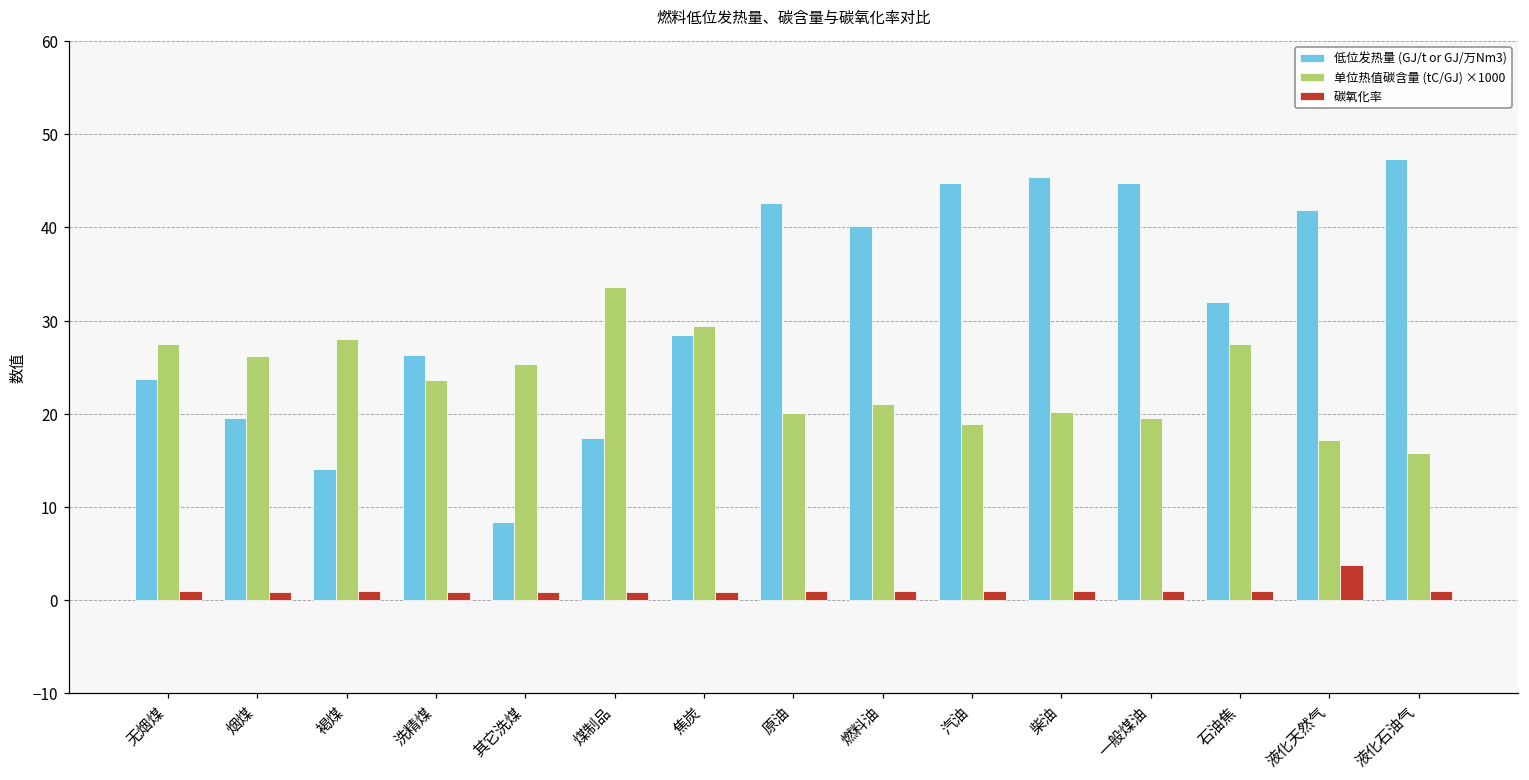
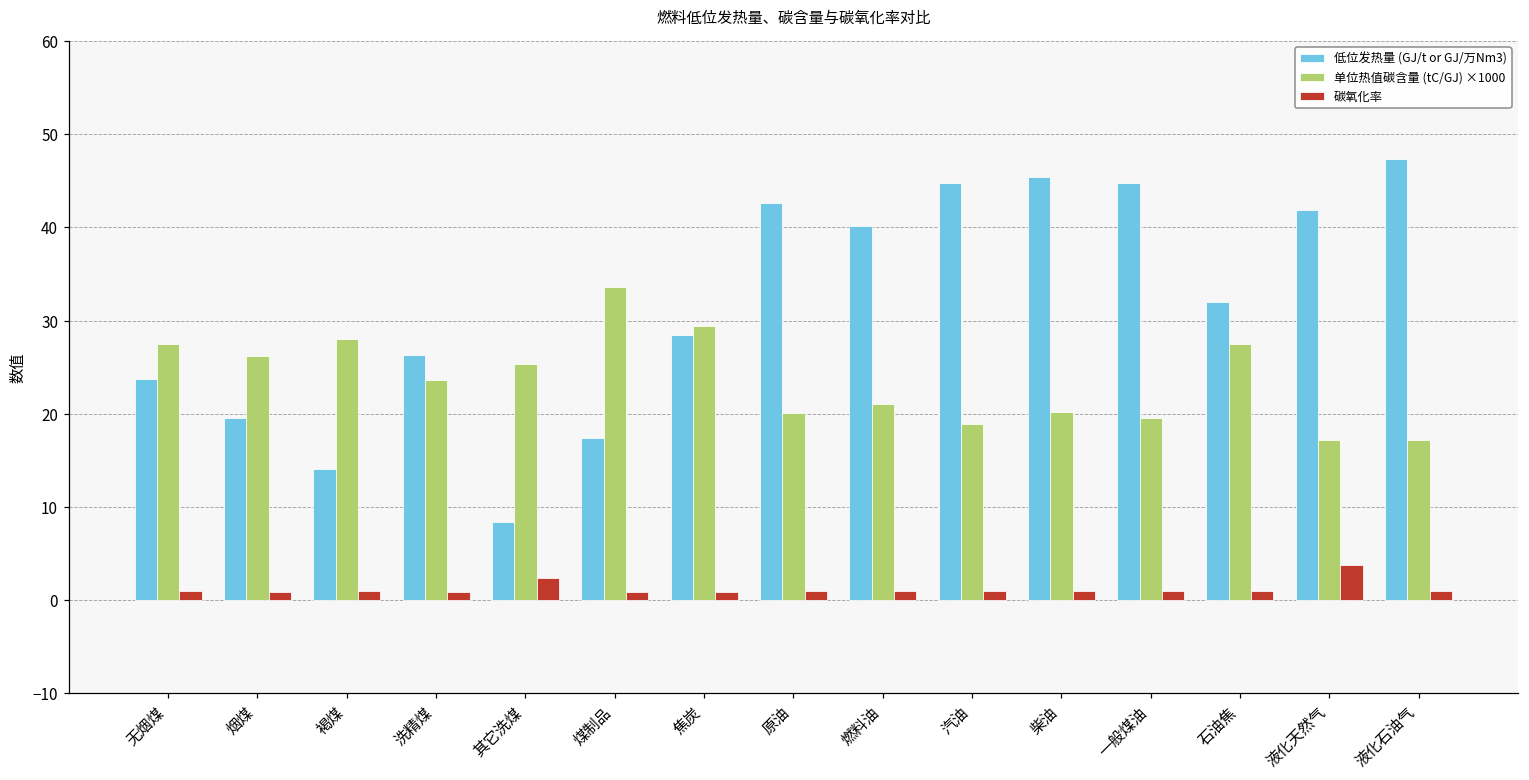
碳氧化率, 其它洗煤: 1 -> 2
单位热值碳含量 (tC/GJ) ×1000, 液化石油气: 16 -> 17
